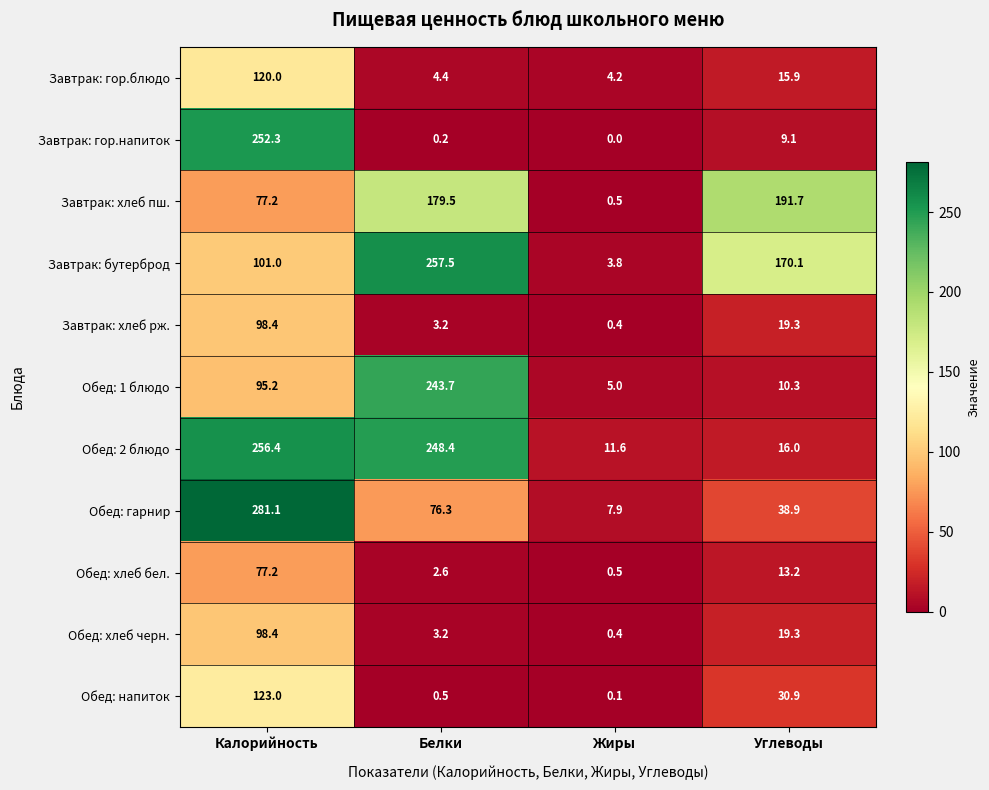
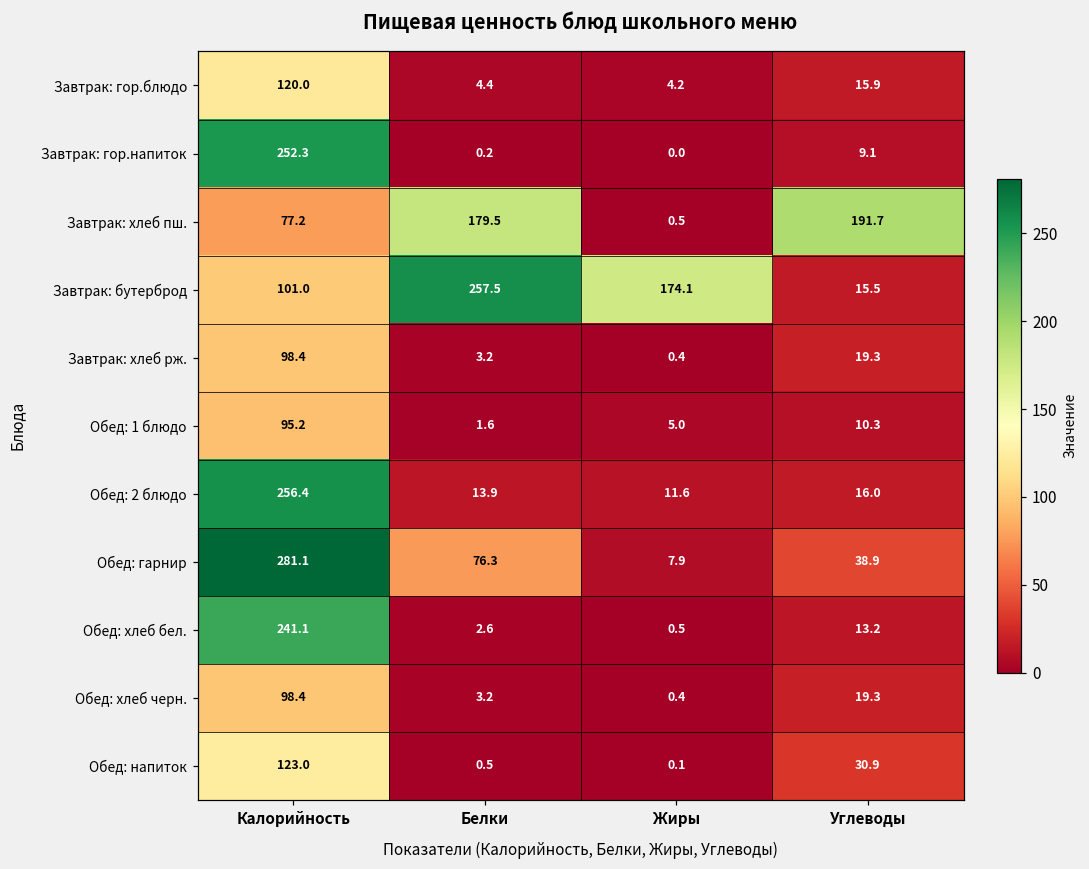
Завтрак: бутерброд, Жиры: 3.8 -> 174.1
Завтрак: бутерброд, Углеводы: 170.1 -> 15.5
Обед: 1 блюдо, Белки: 243.7 -> 1.6
Обед: 2 блюдо, Белки: 248.4 -> 13.9
Обед: хлеб бел., Калорийность: 77.2 -> 241.1
